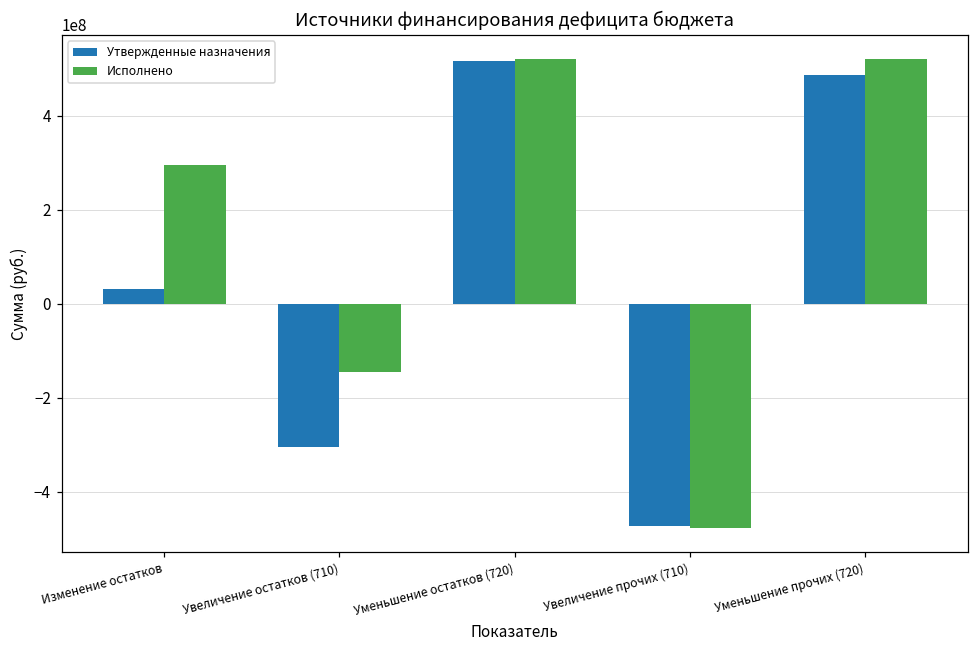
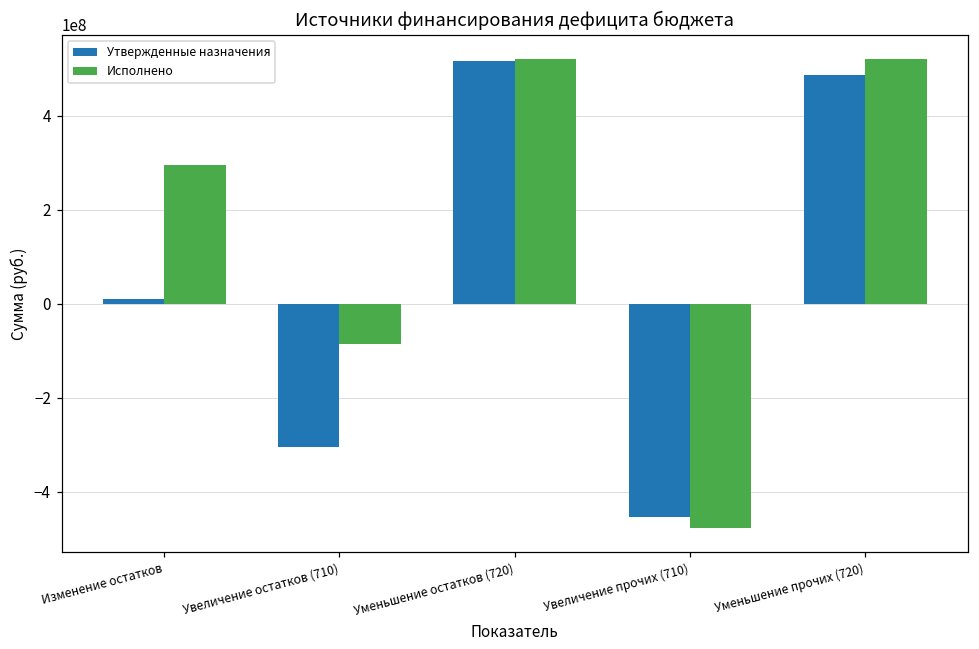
Утвержденные назначения, Изменение остатков: 30000000 -> 10000000
Исполнено, Увеличение остатков (710): -150000000 -> -90000000
Утвержденные назначения, Увеличение прочих (710): -470000000 -> -450000000
